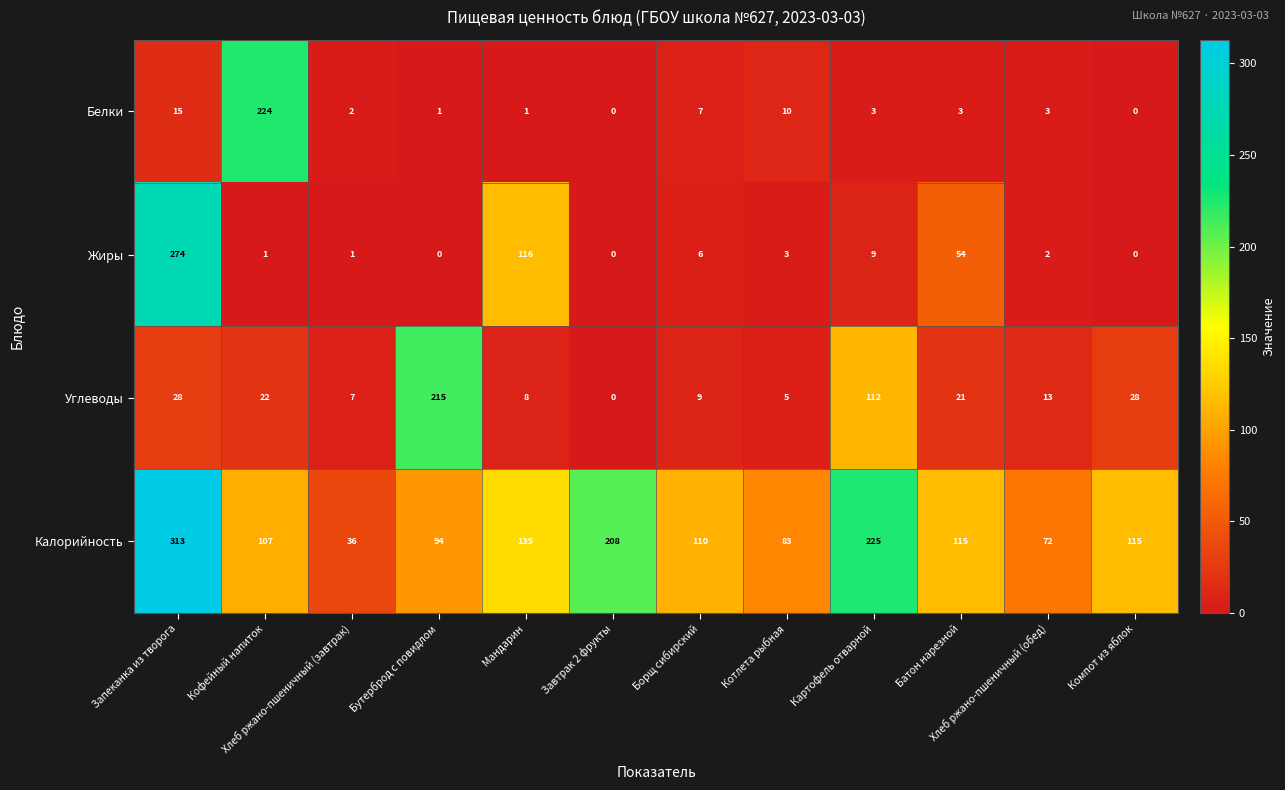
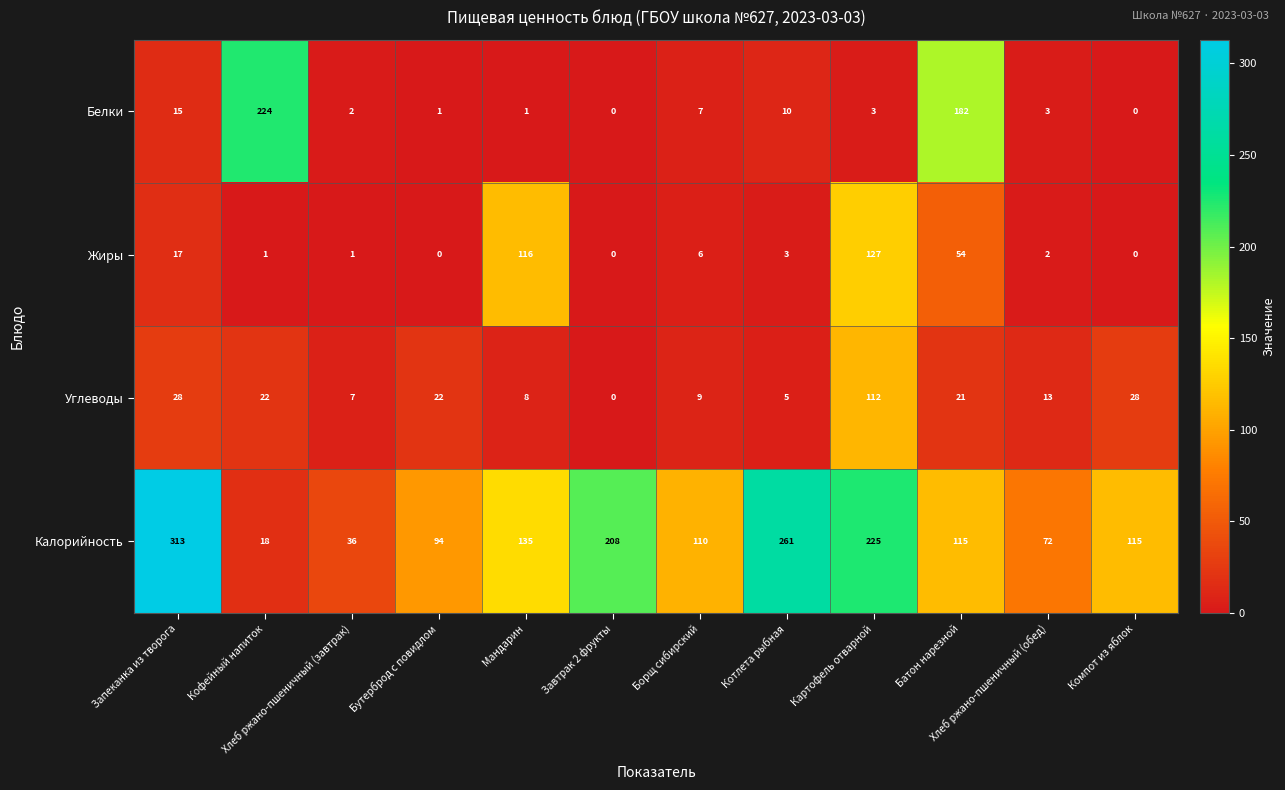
Белки, Батон нарезной: 3 -> 182
Жиры, Запеканка из творога: 274 -> 17
Жиры, Картофель отварной: 9 -> 127
Углеводы, Бутерброд с повидлом: 215 -> 22
Калорийность, Кофейный напиток: 107 -> 18
Калорийность, Котлета рыбная: 83 -> 261
